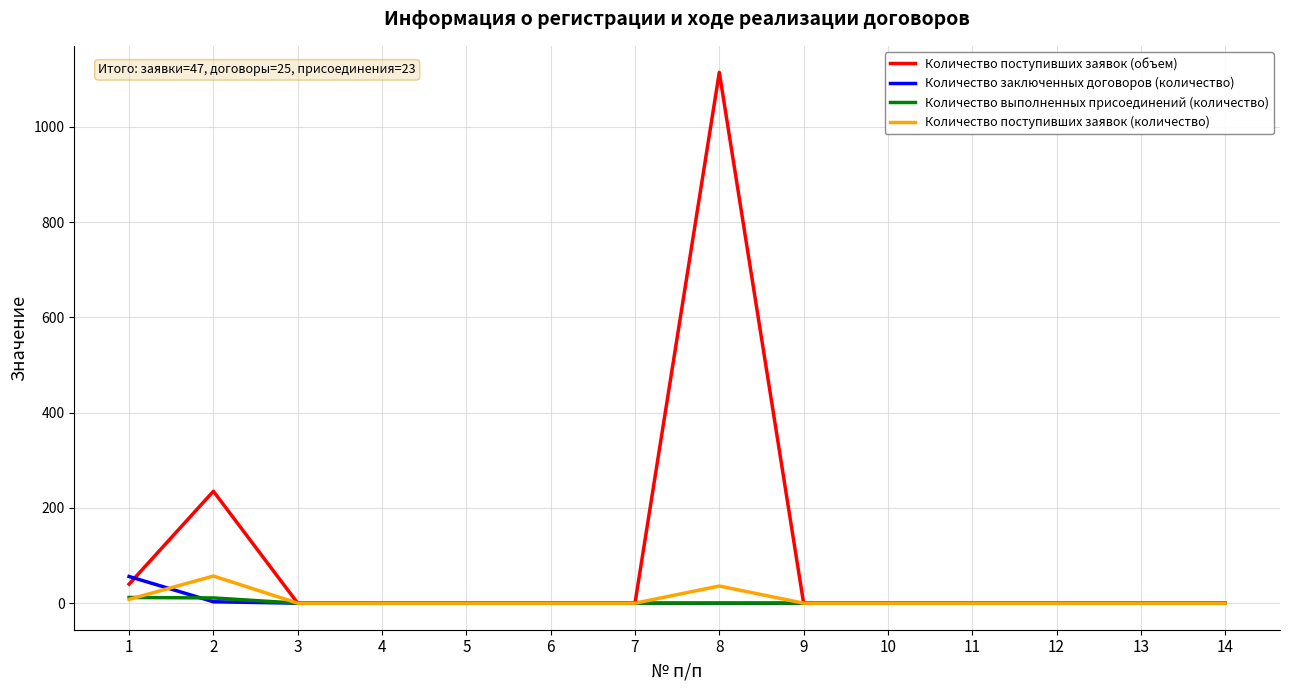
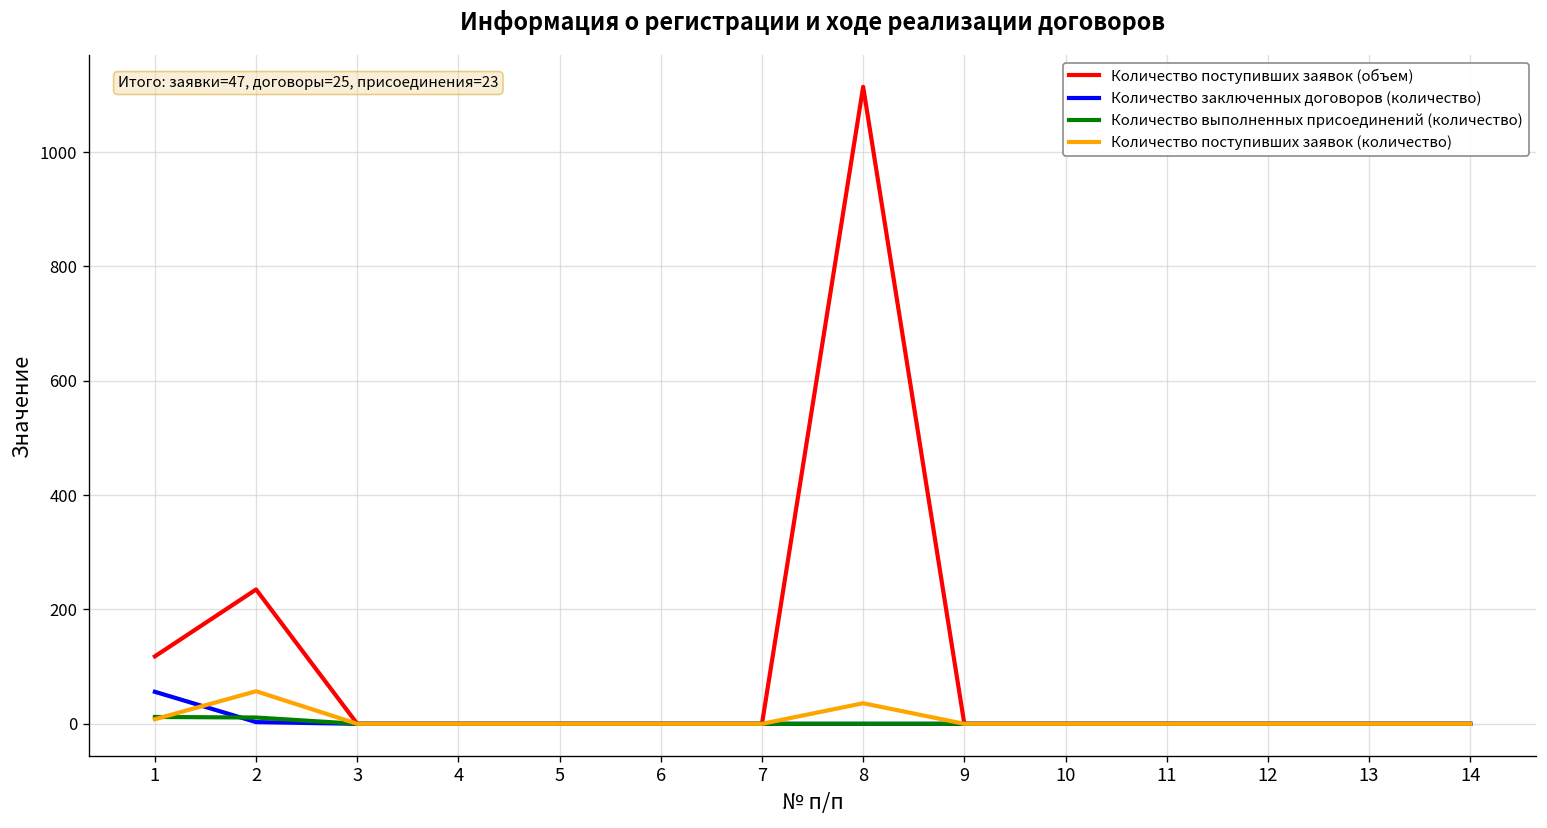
Количество поступивших заявок (объем), 1: 40 -> 120
